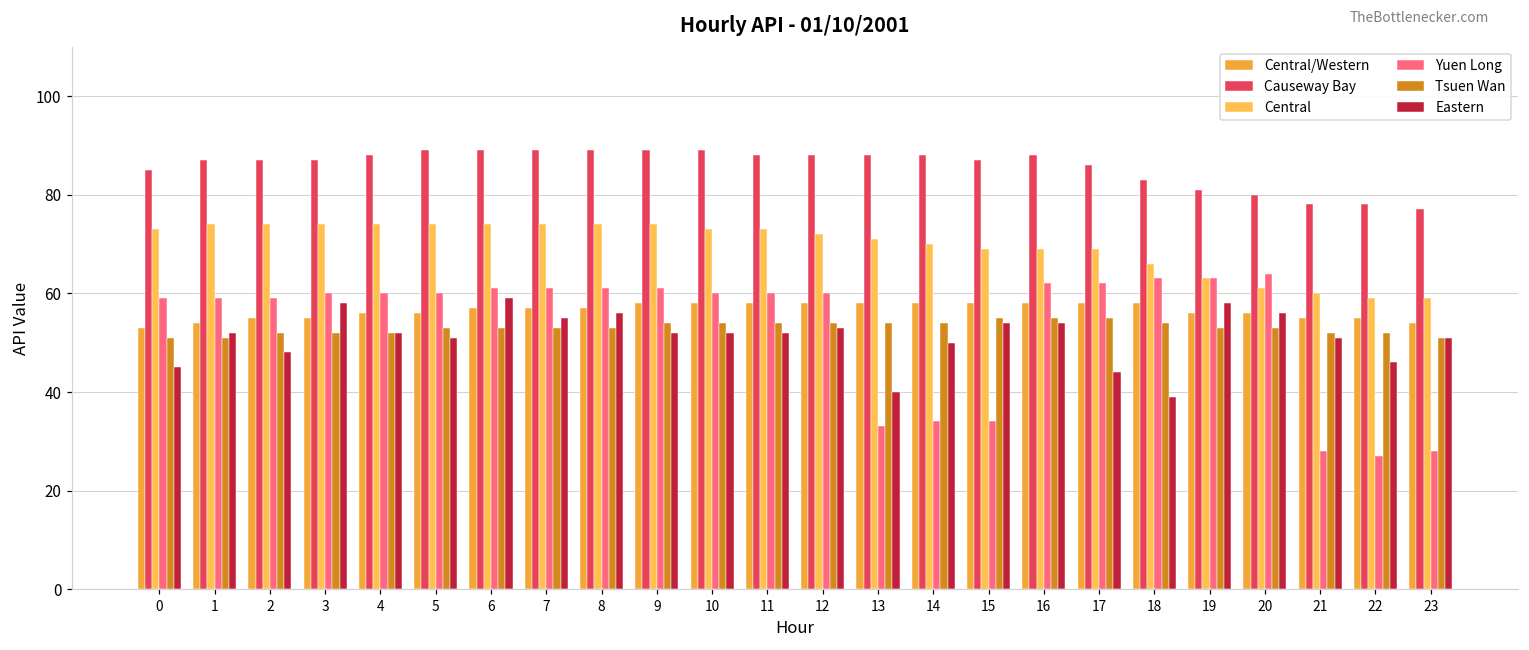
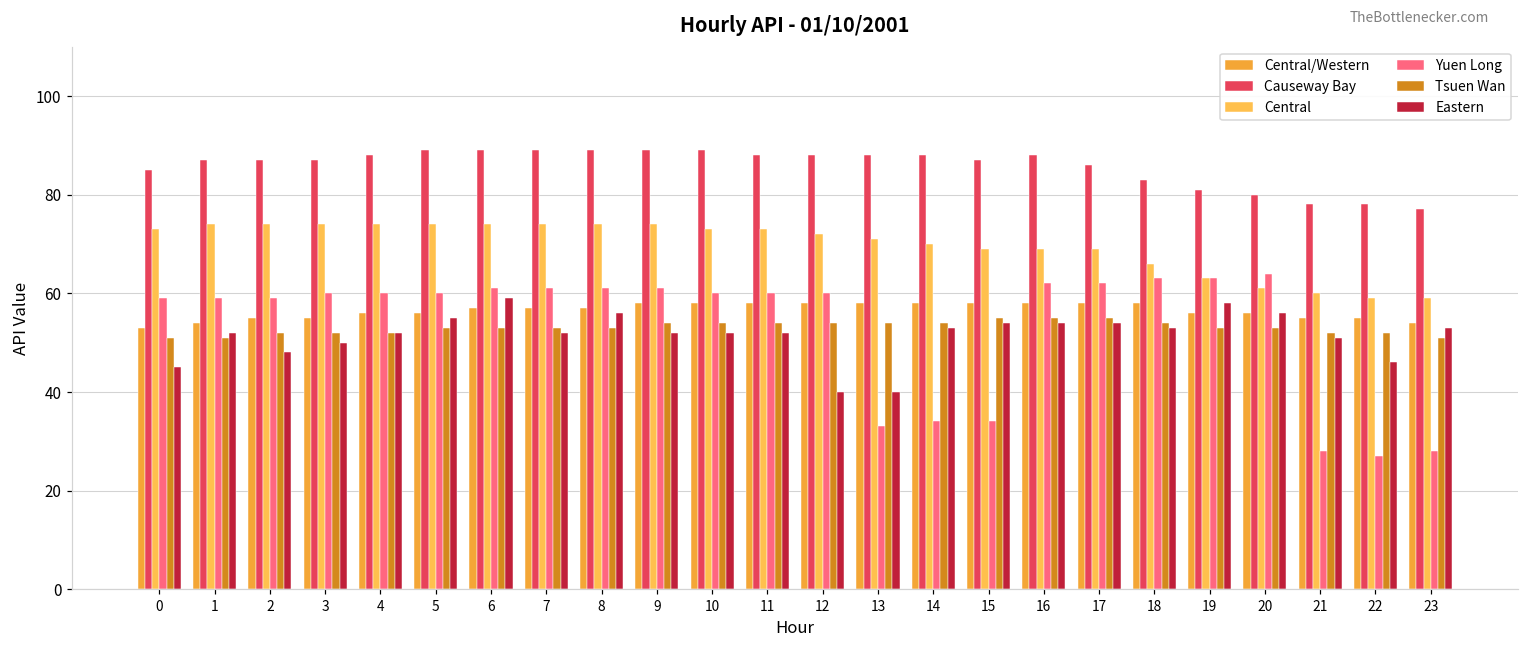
Eastern, 3: 58 -> 50
Eastern, 5: 51 -> 55
Eastern, 7: 55 -> 52
Eastern, 12: 53 -> 40
Eastern, 14: 50 -> 53
Eastern, 17: 44 -> 54
Eastern, 18: 39 -> 53
Eastern, 23: 51 -> 53
